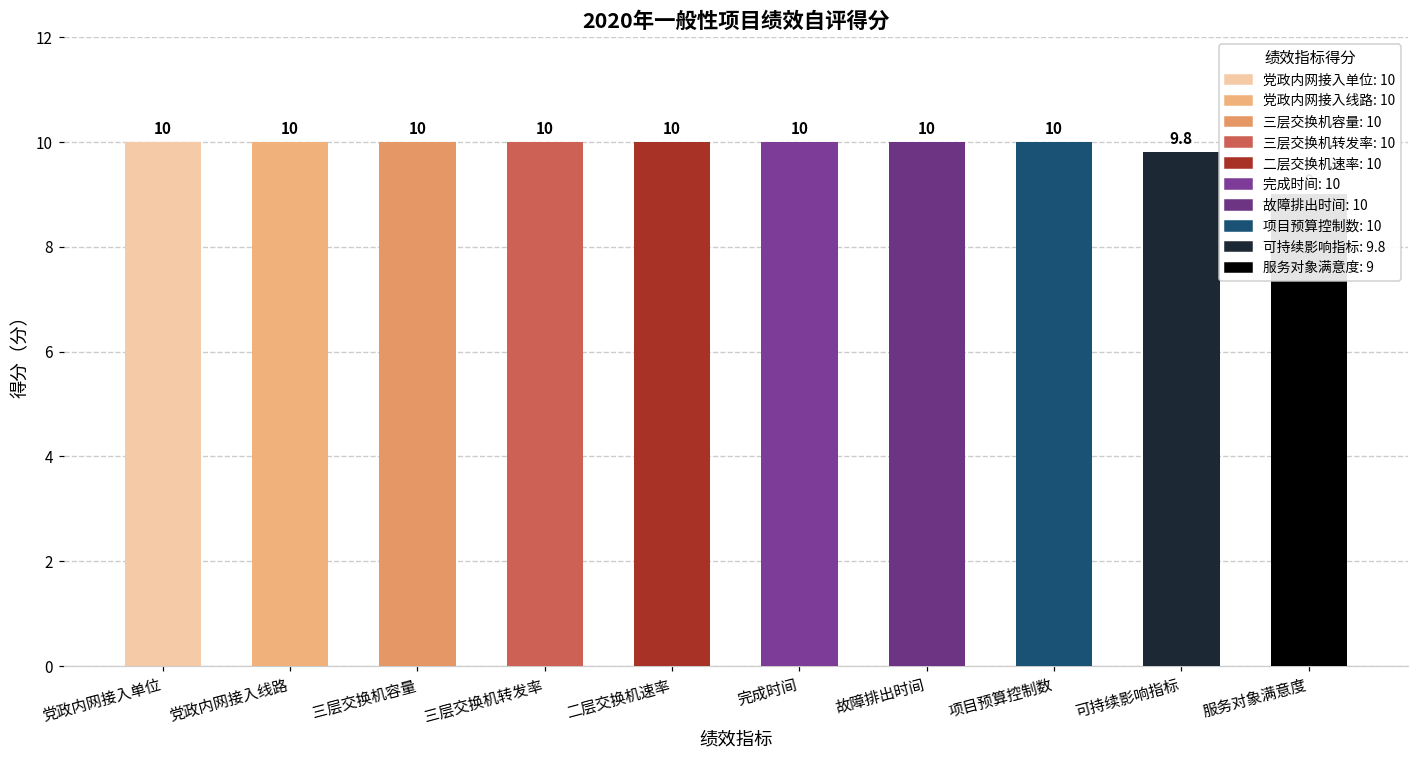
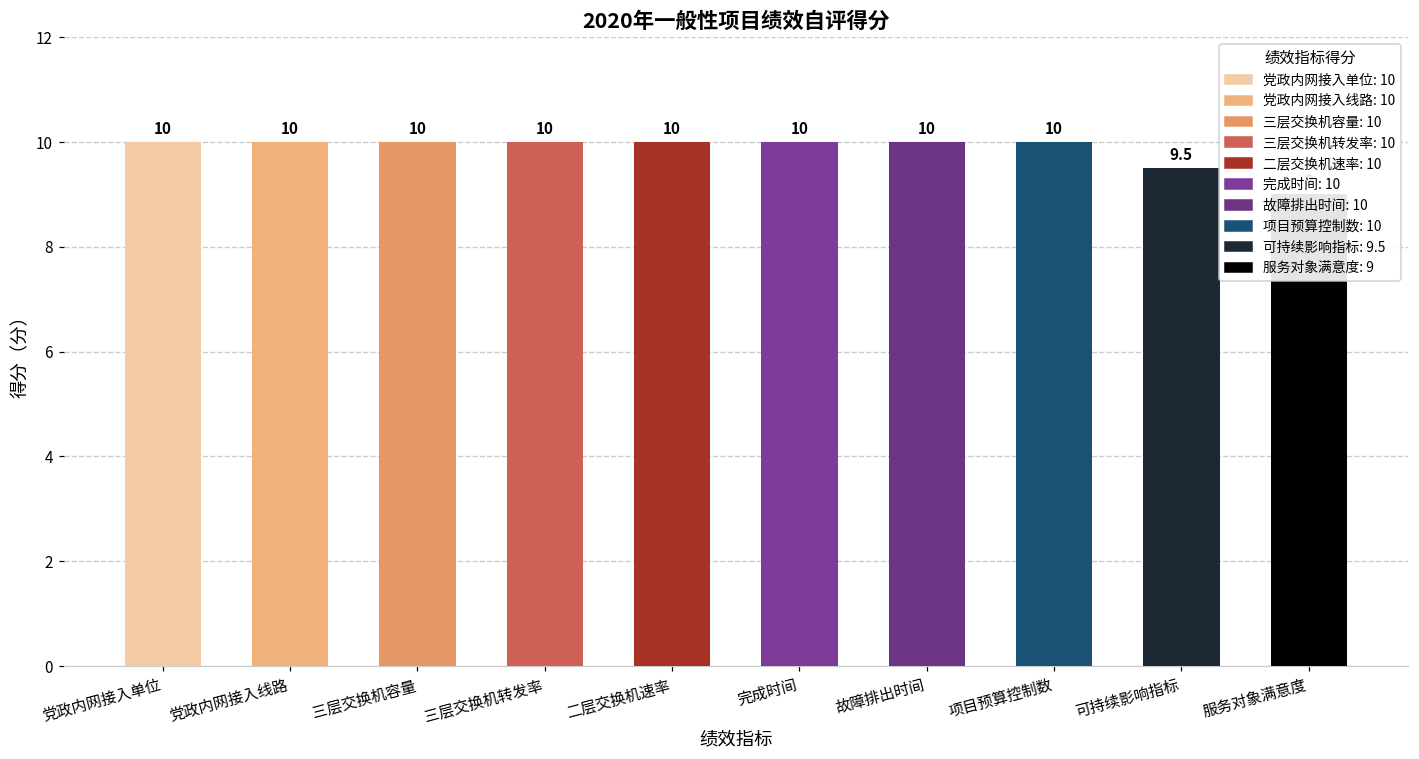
可持续影响指标: 9.8 -> 9.5
